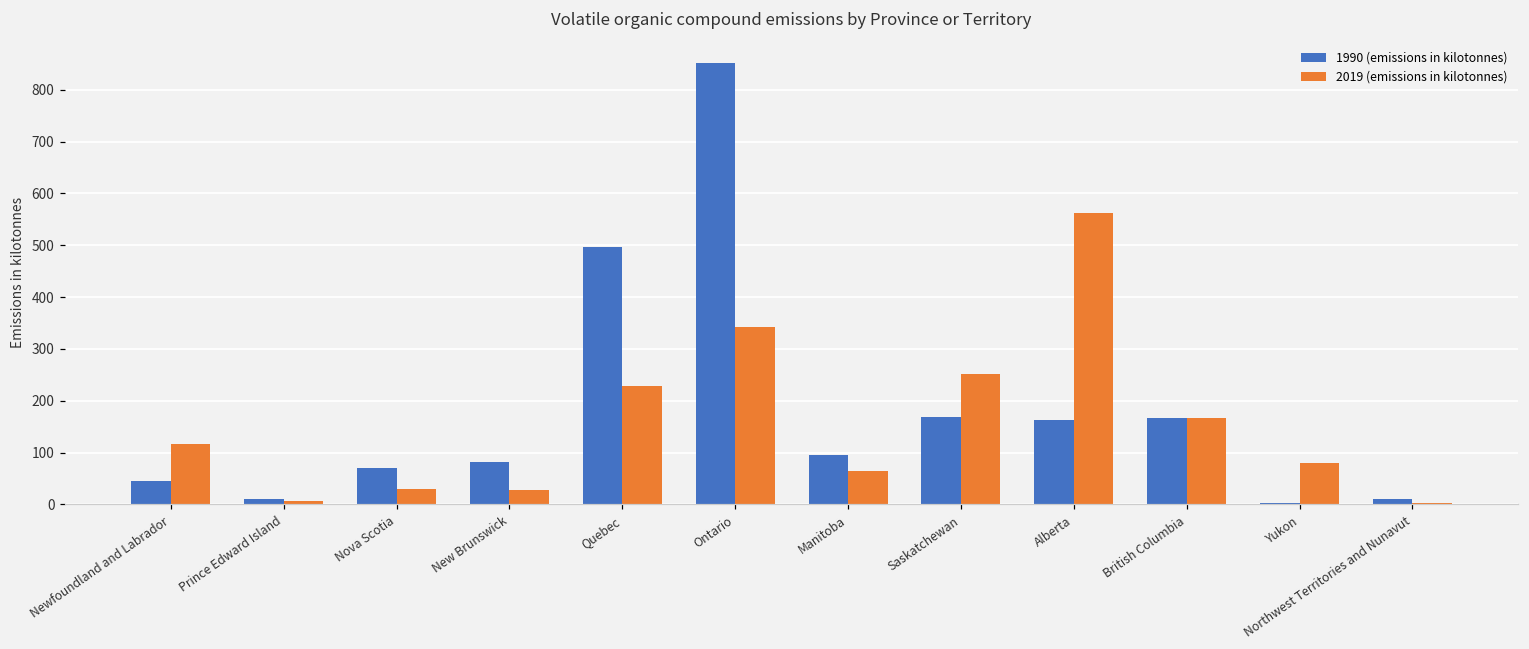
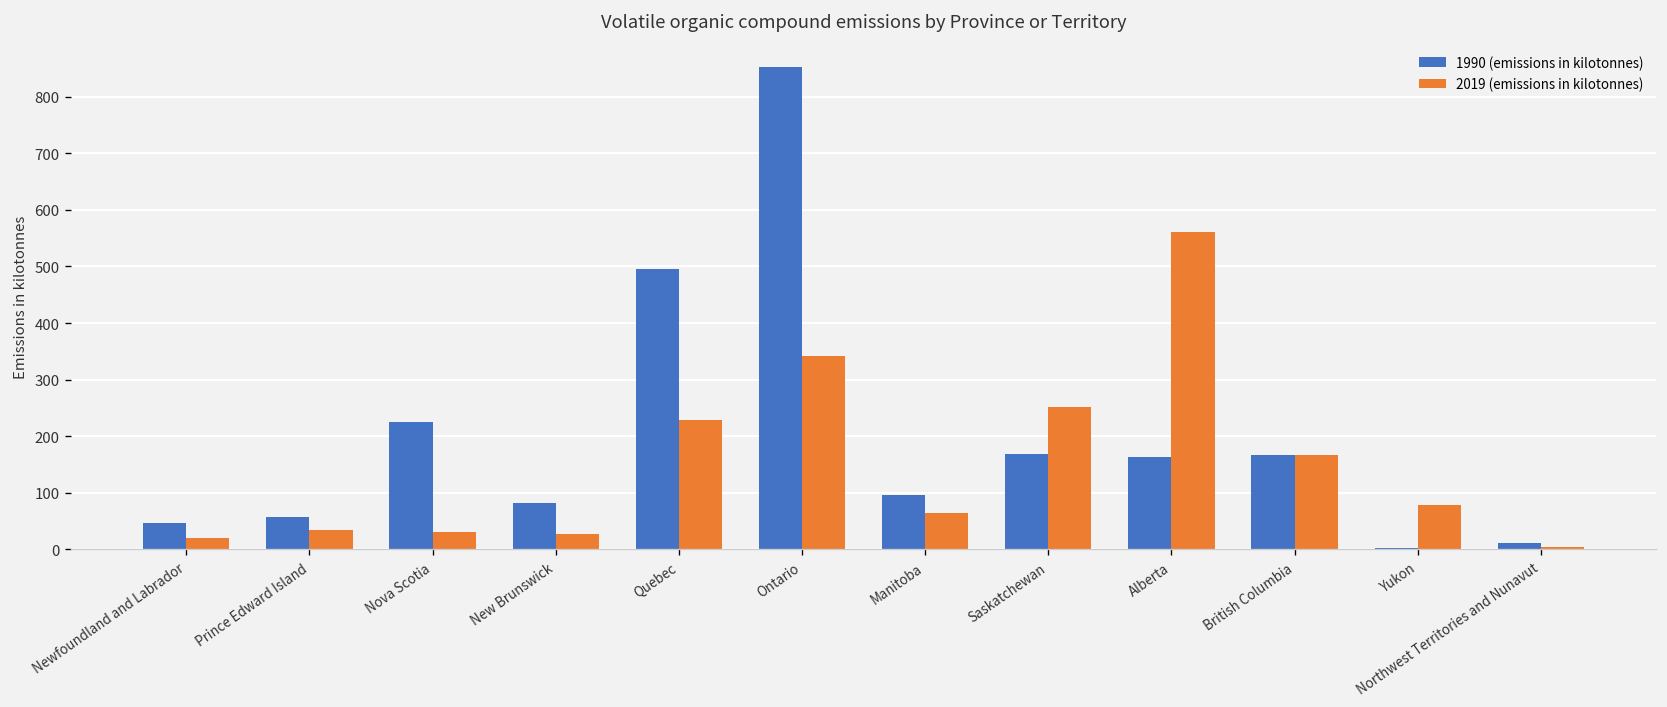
2019 (emissions in kilotonnes), Newfoundland and Labrador: 120 -> 20
1990 (emissions in kilotonnes), Prince Edward Island: 10 -> 60
2019 (emissions in kilotonnes), Prince Edward Island: 10 -> 30
1990 (emissions in kilotonnes), Nova Scotia: 70 -> 230
